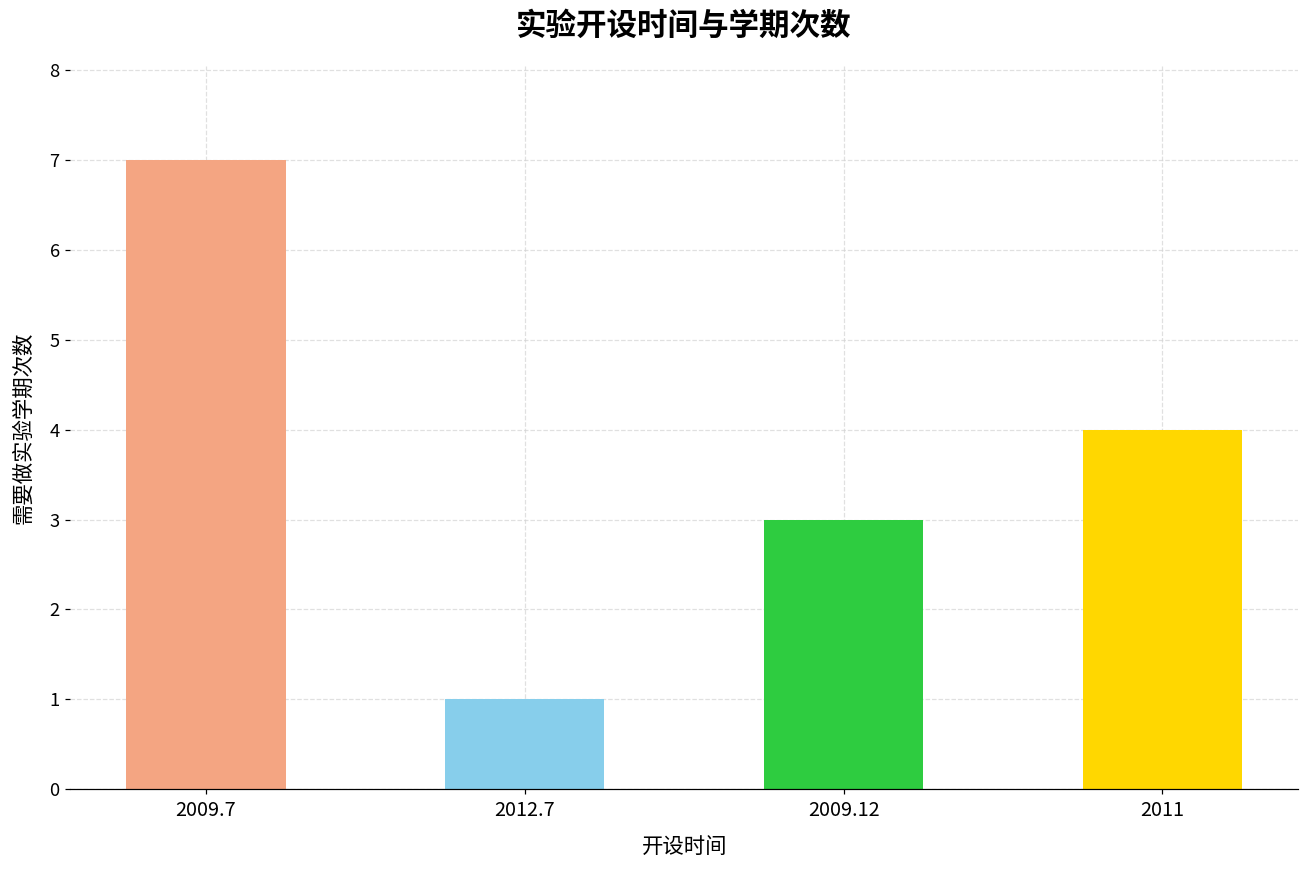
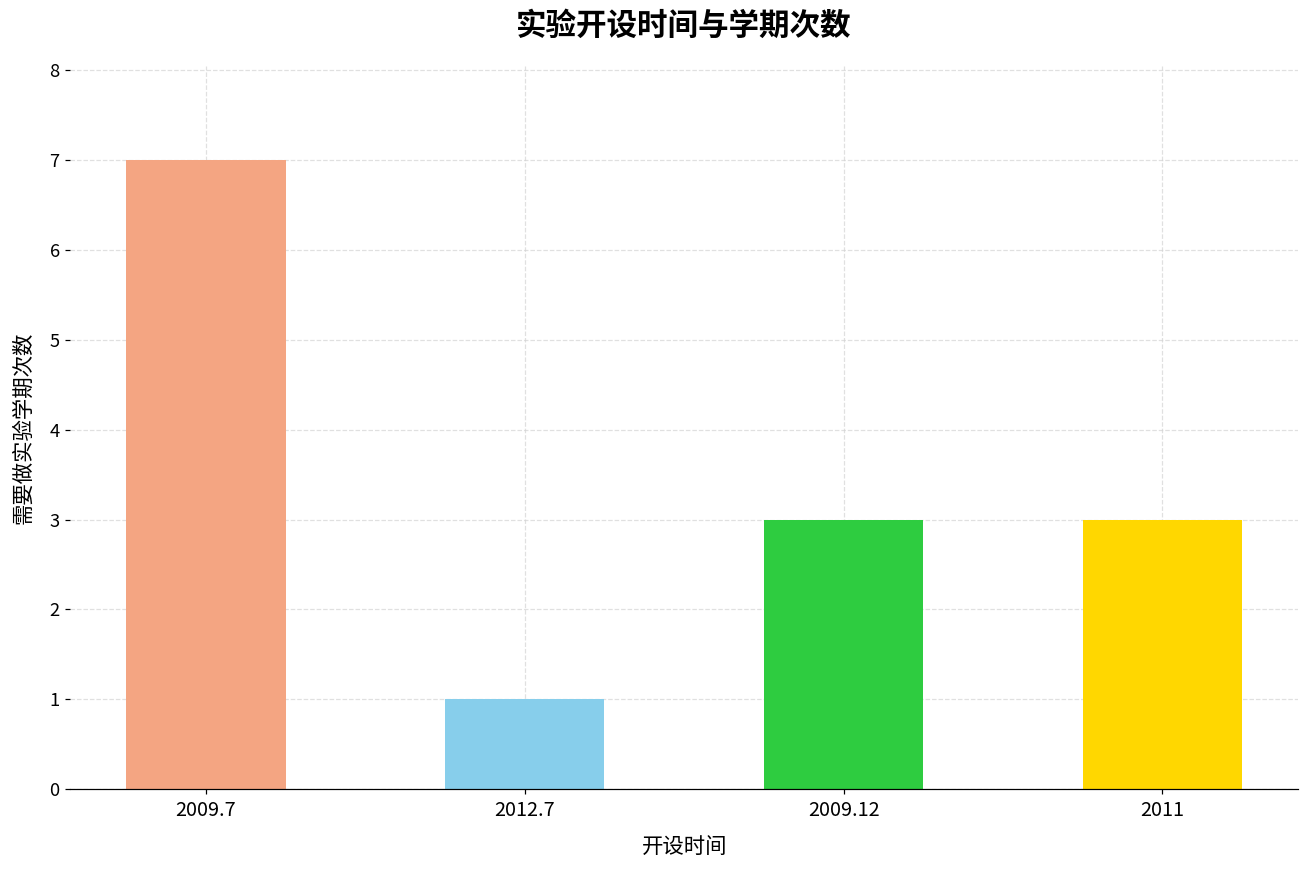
2011: 4 -> 3
